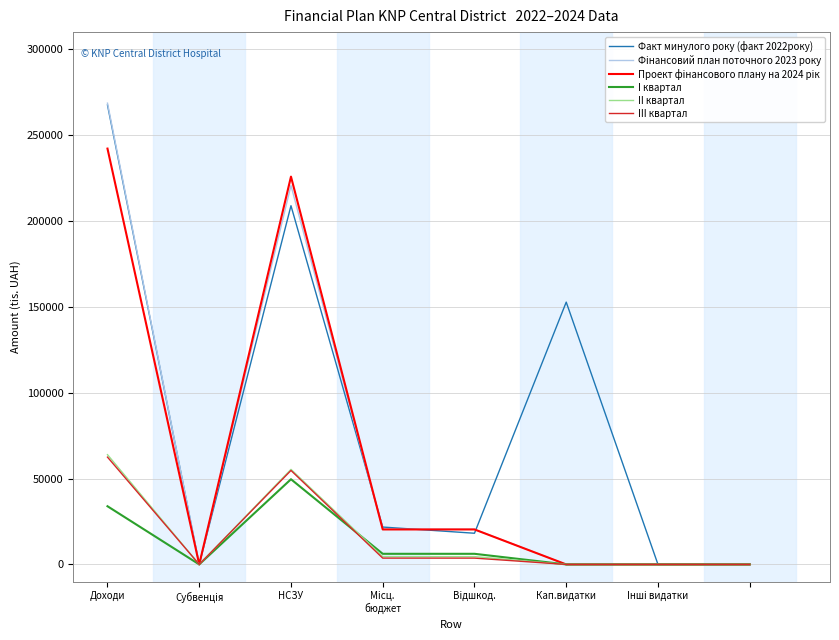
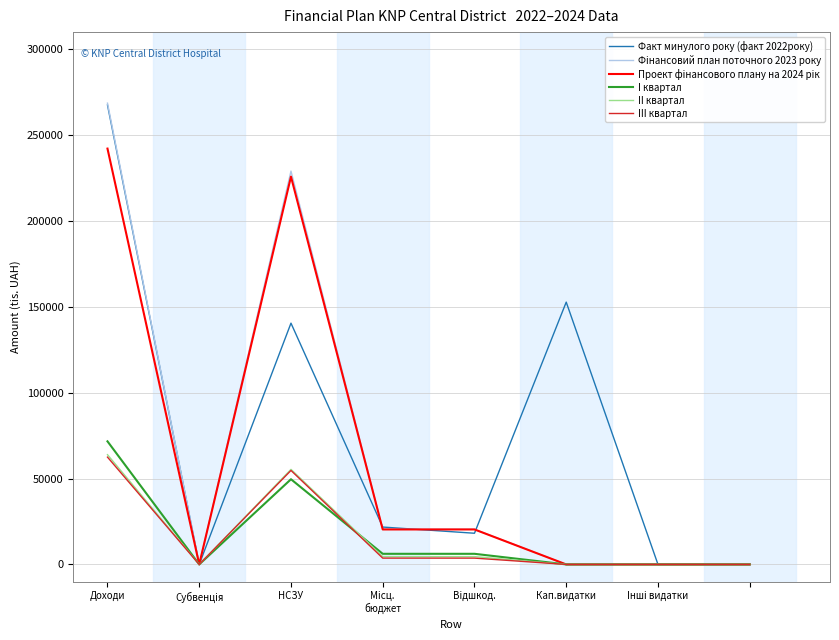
І квартал, Доходи: 34000 -> 72000
Факт минулого року (факт 2022року), НСЗУ: 209000 -> 141000
Фінансовий план поточного 2023 року, НСЗУ: 221000 -> 229000
